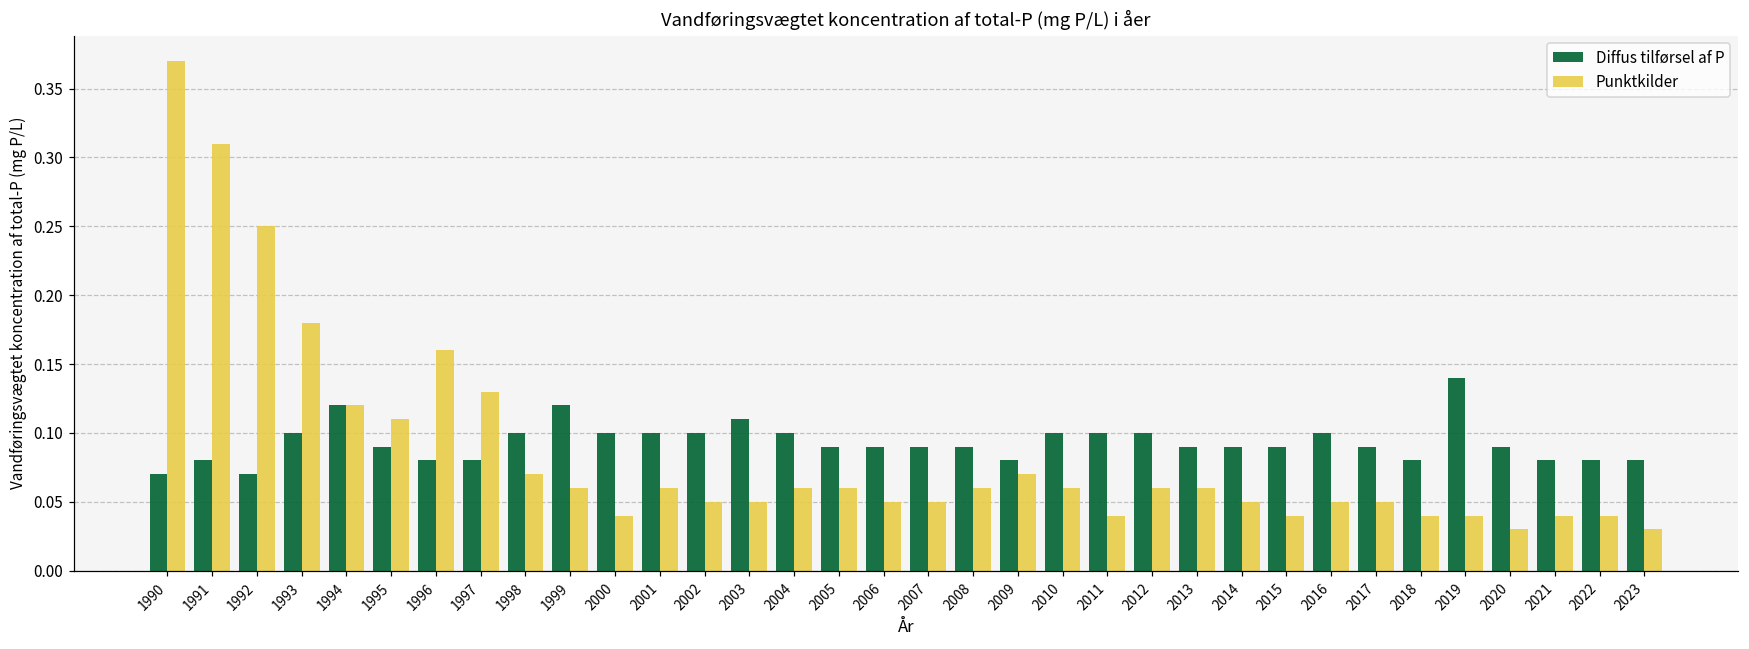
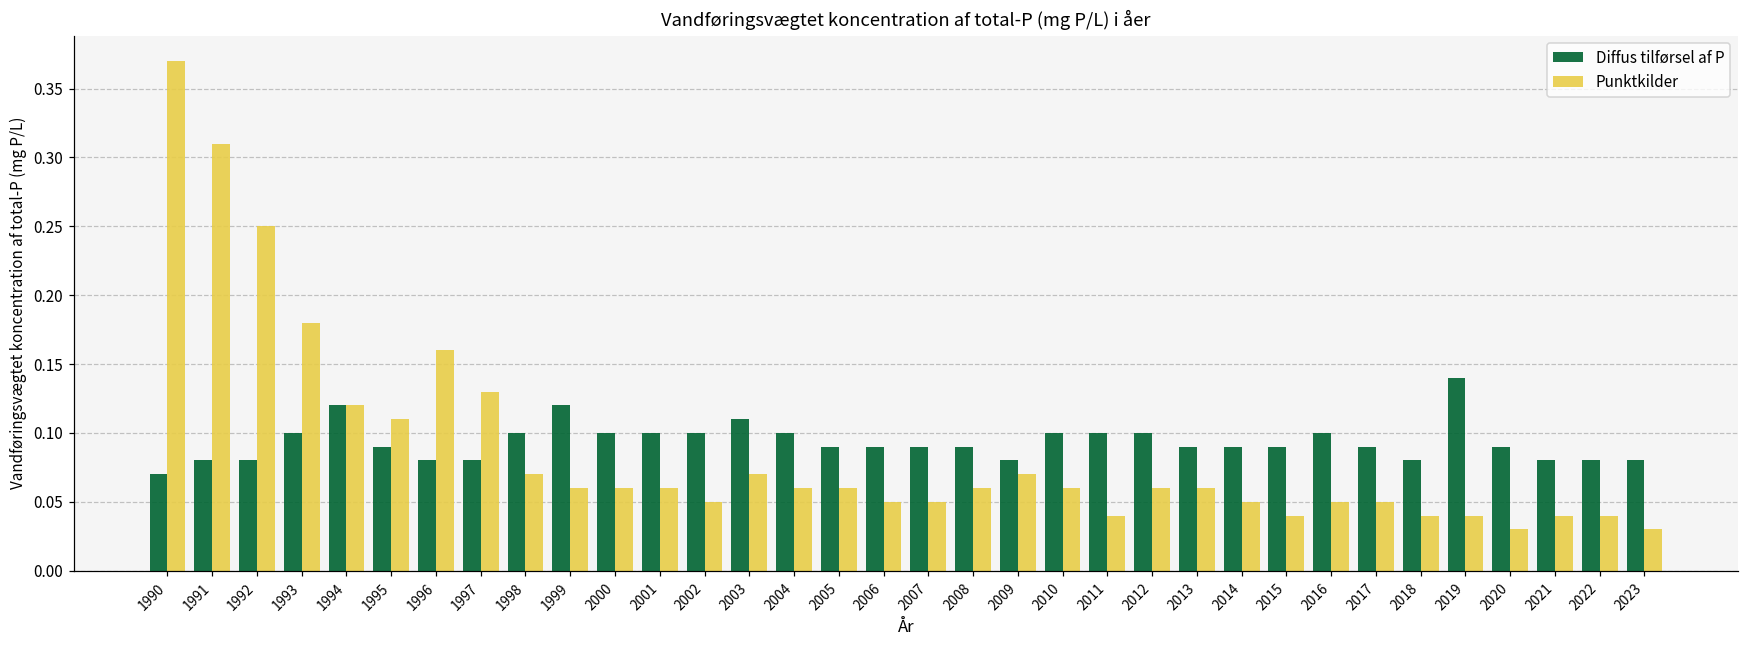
Diffus tilførsel af P, 1992: 0.07 -> 0.08
Punktkilder, 2000: 0.04 -> 0.06
Punktkilder, 2003: 0.05 -> 0.07
